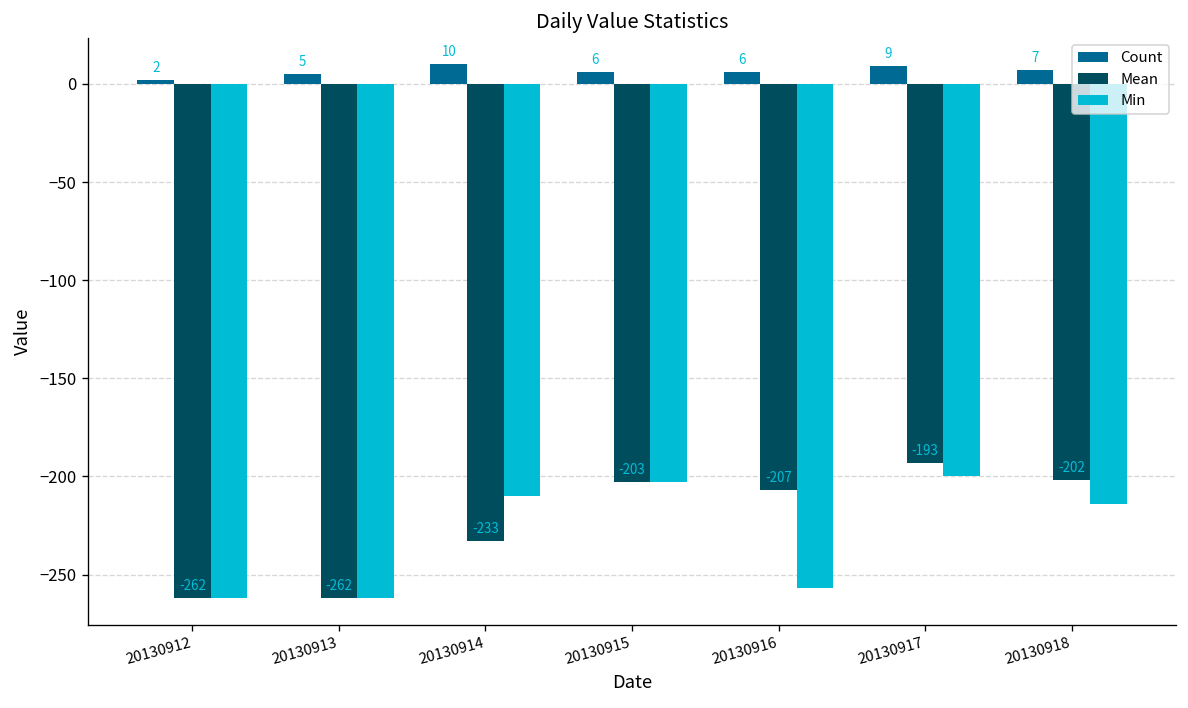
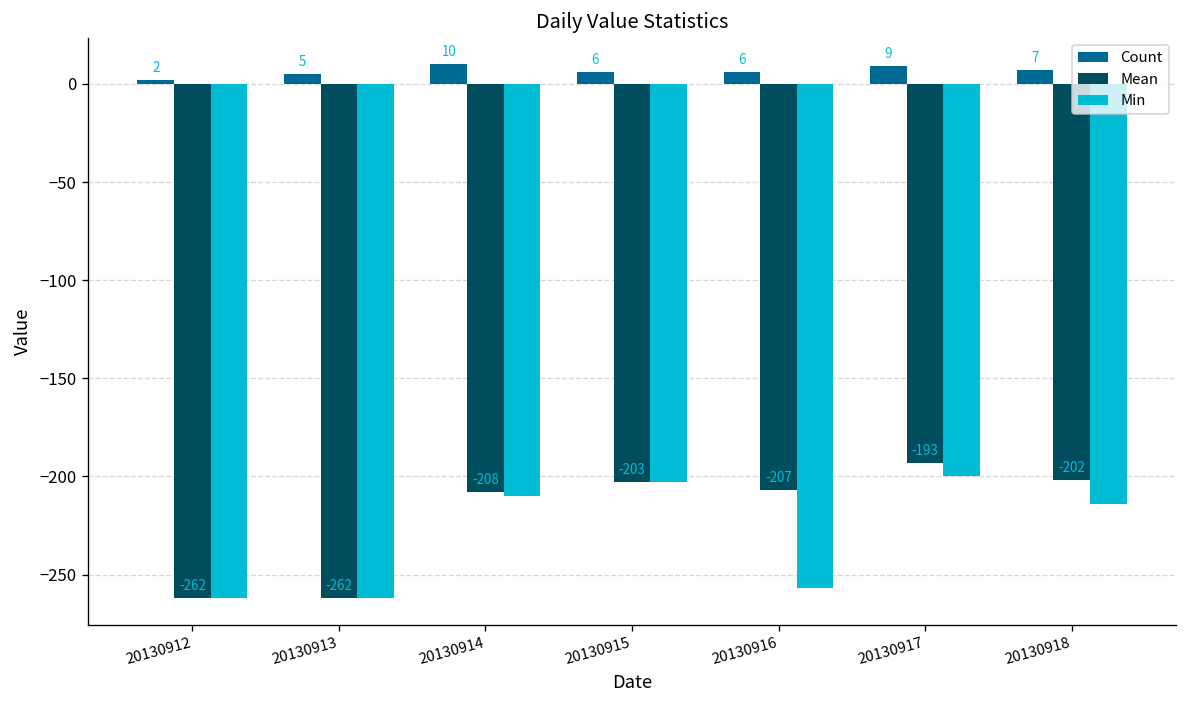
Mean, 20130914: -233 -> -208
